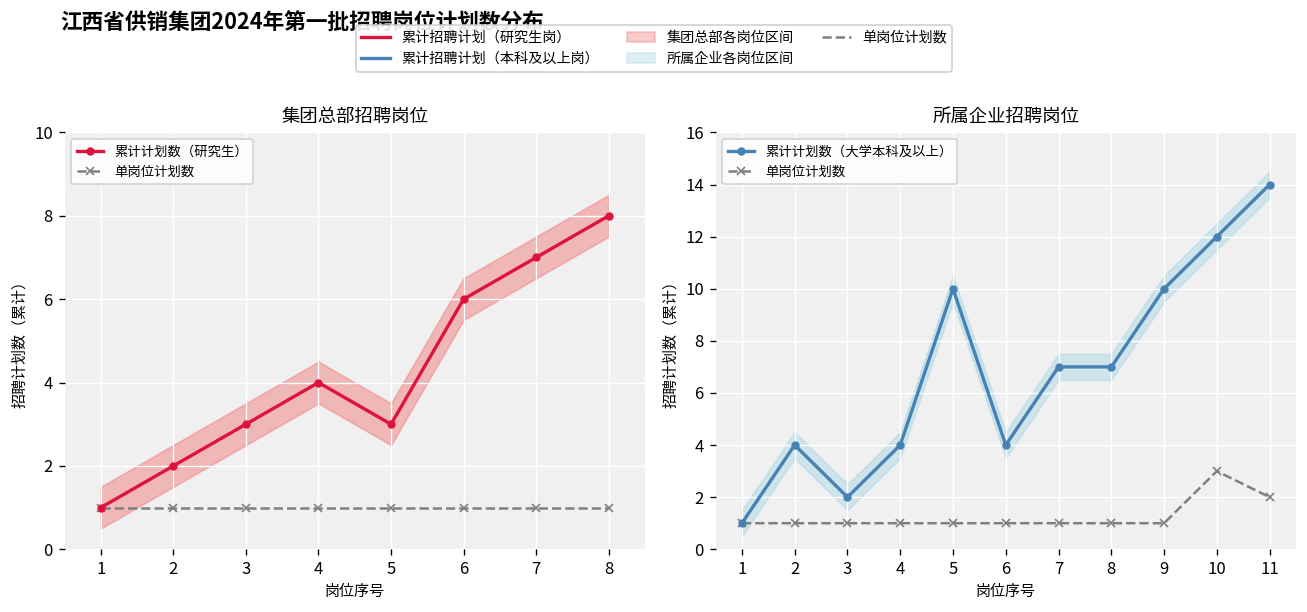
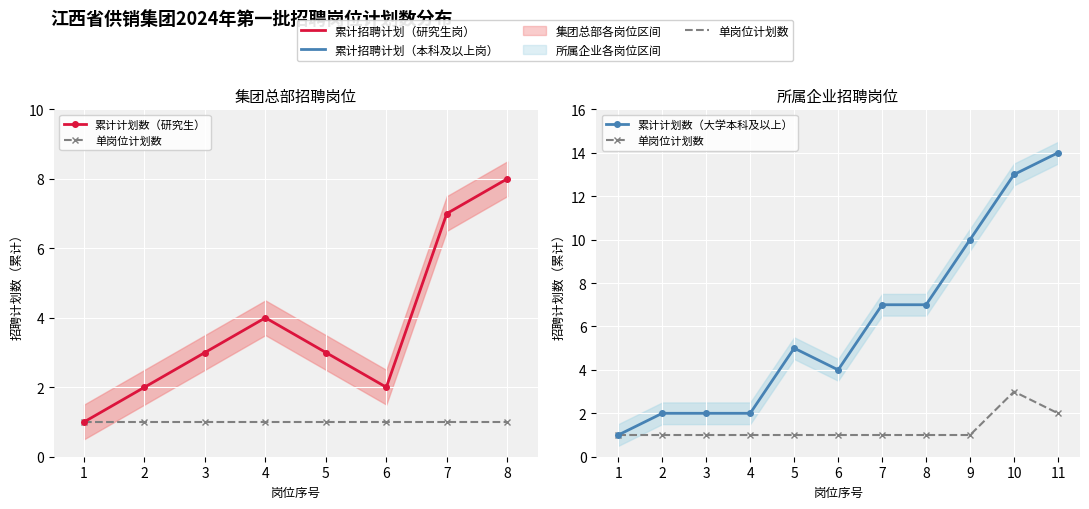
集团总部招聘岗位, 累计计划数（研究生）, 6: 6 -> 2
所属企业招聘岗位, 累计计划数（大学本科及以上）, 2: 4 -> 2
所属企业招聘岗位, 累计计划数（大学本科及以上）, 4: 4 -> 2
所属企业招聘岗位, 累计计划数（大学本科及以上）, 5: 10 -> 5
所属企业招聘岗位, 累计计划数（大学本科及以上）, 10: 12 -> 13
